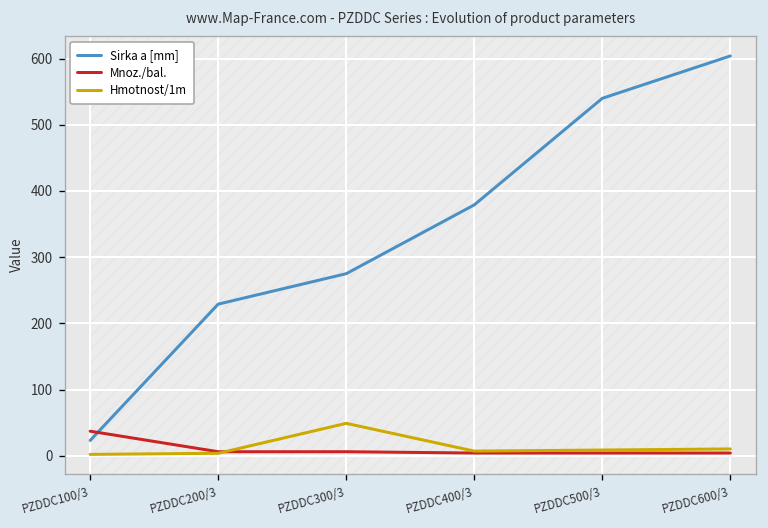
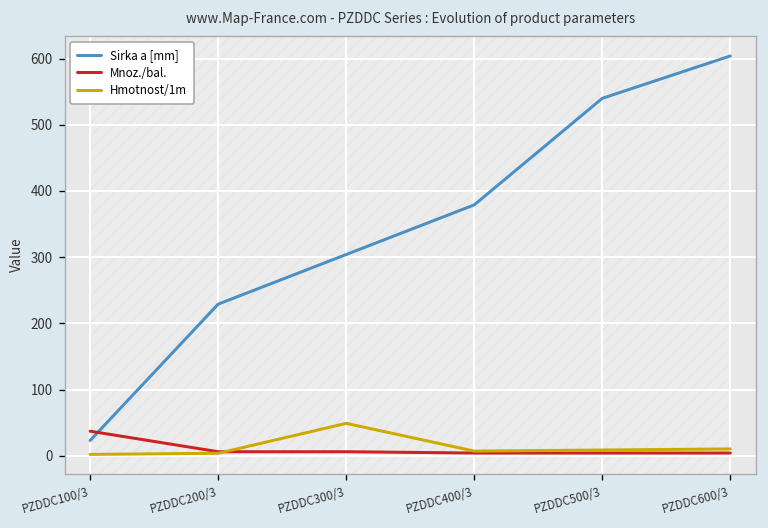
Sirka a [mm], PZDDC300/3: 280 -> 300
